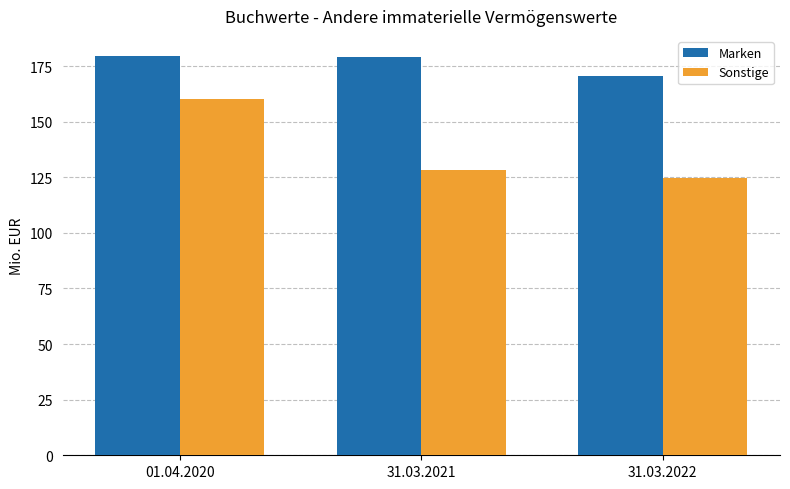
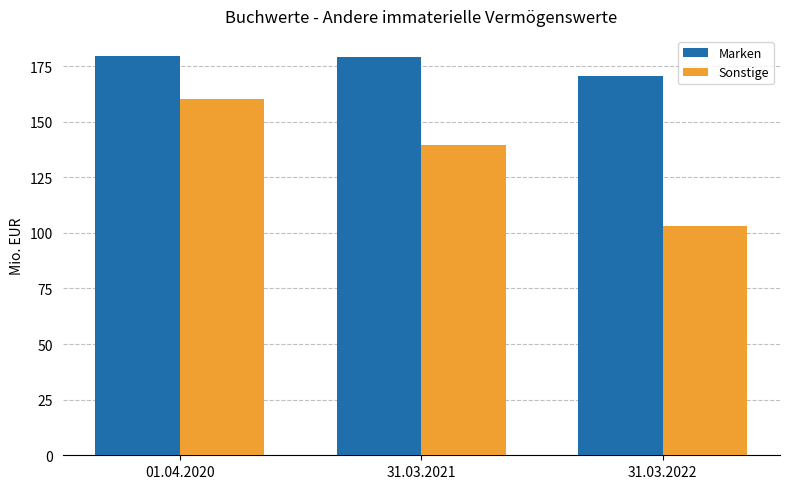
Sonstige, 31.03.2021: 128 -> 140
Sonstige, 31.03.2022: 125 -> 103
